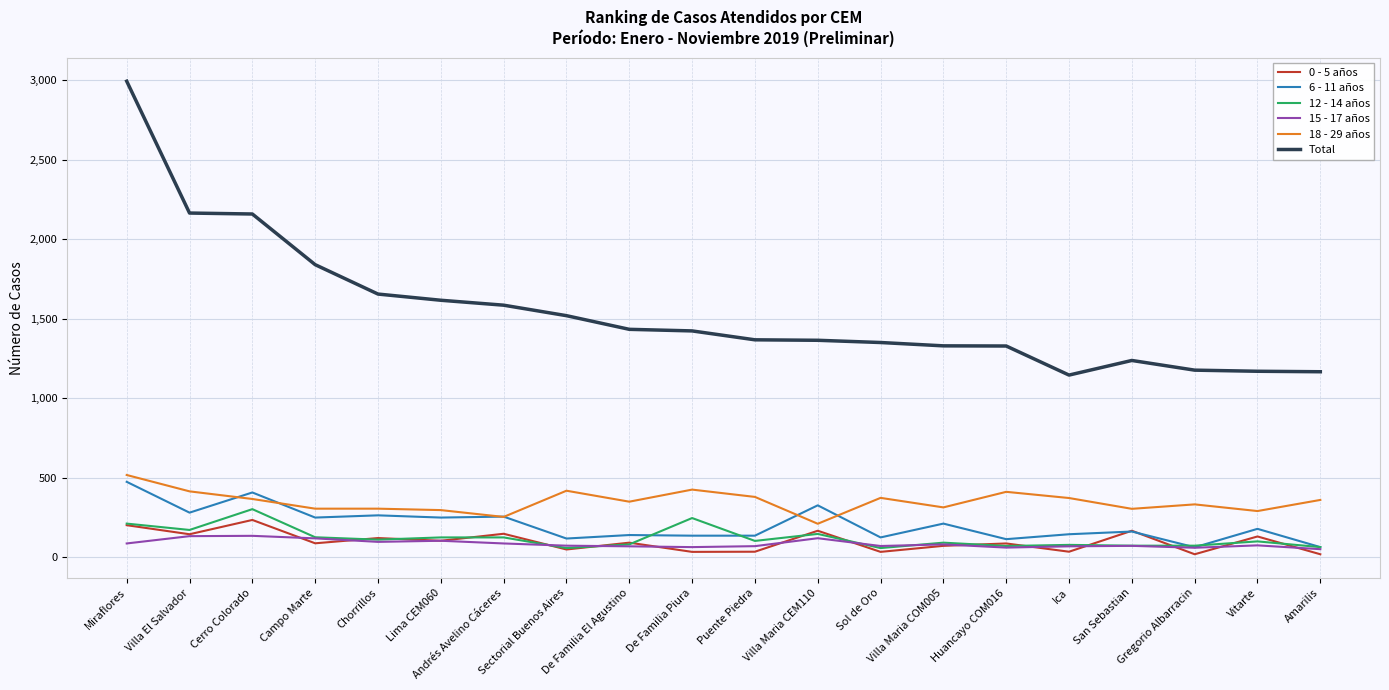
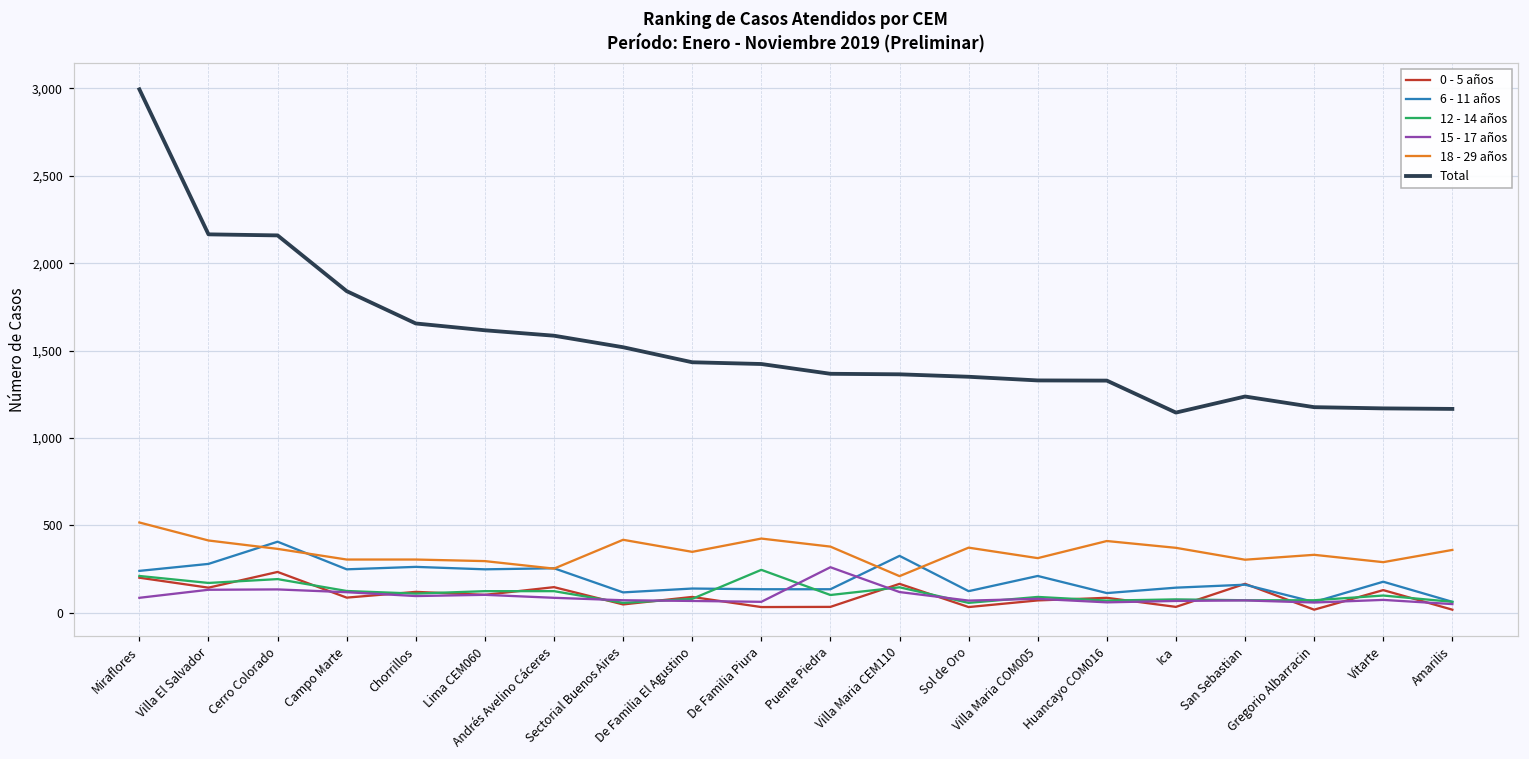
6 - 11 años, Miraflores: 470 -> 240
12 - 14 años, Cerro Colorado: 300 -> 190
15 - 17 años, Puente Piedra: 70 -> 260
